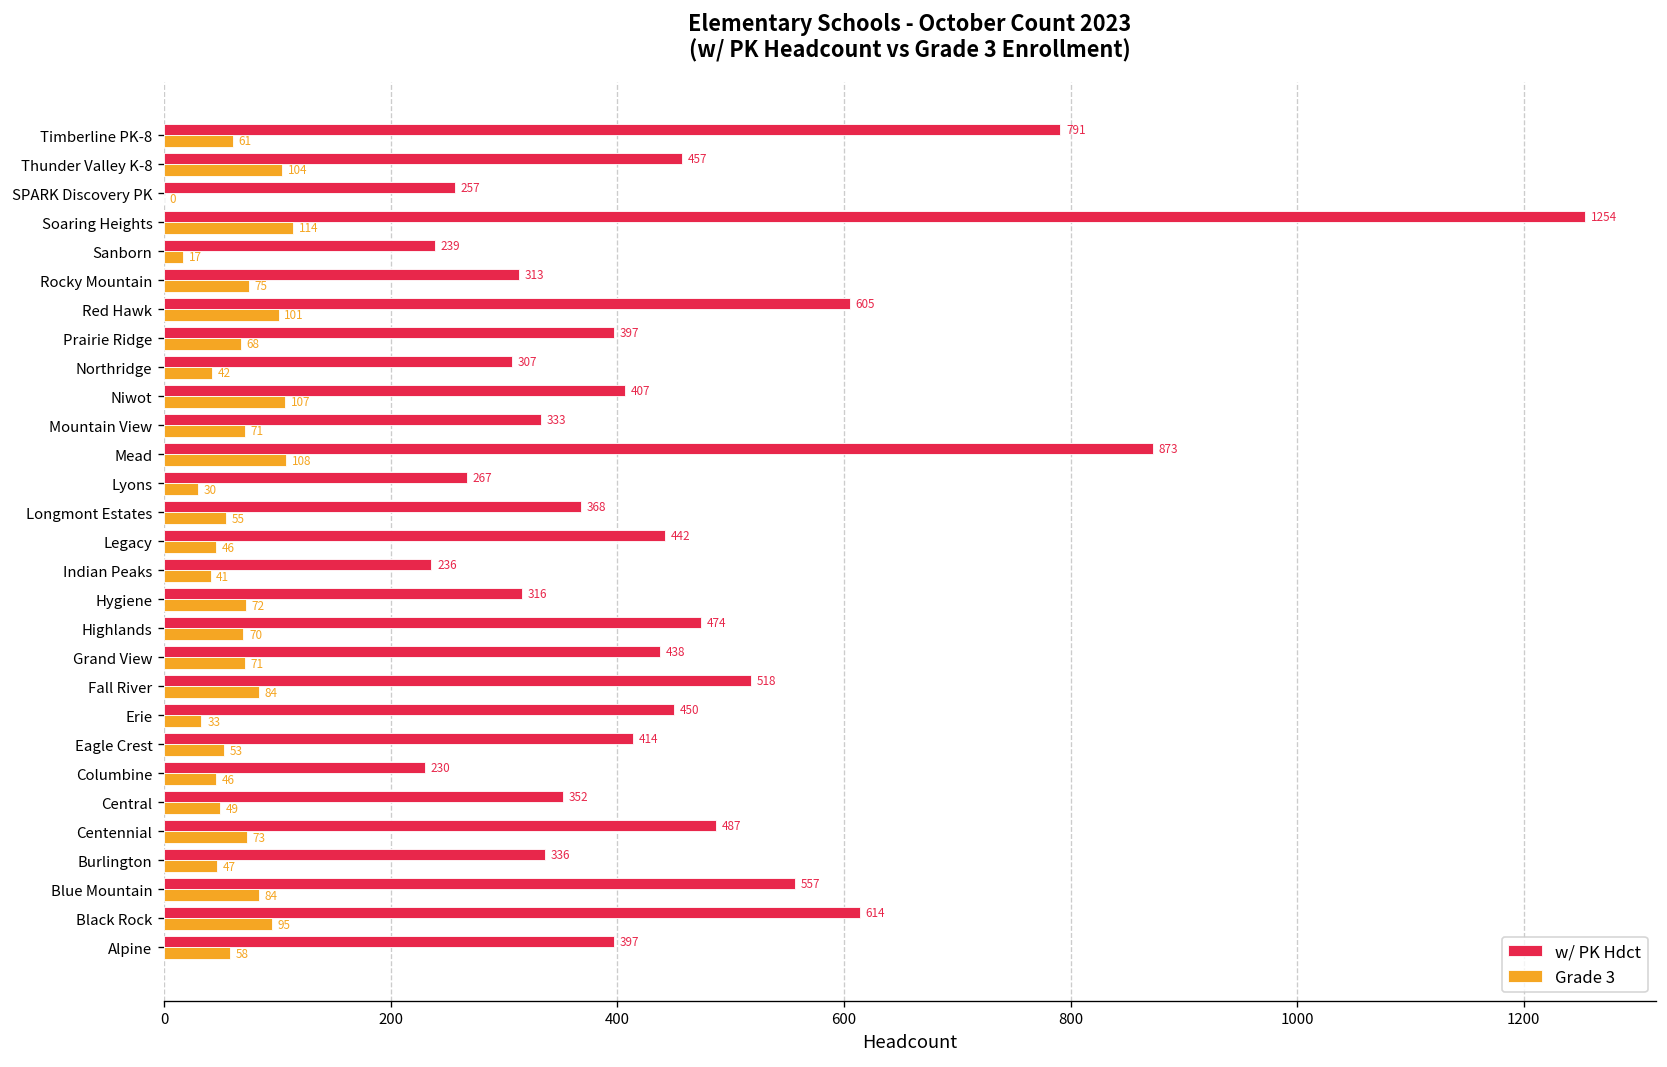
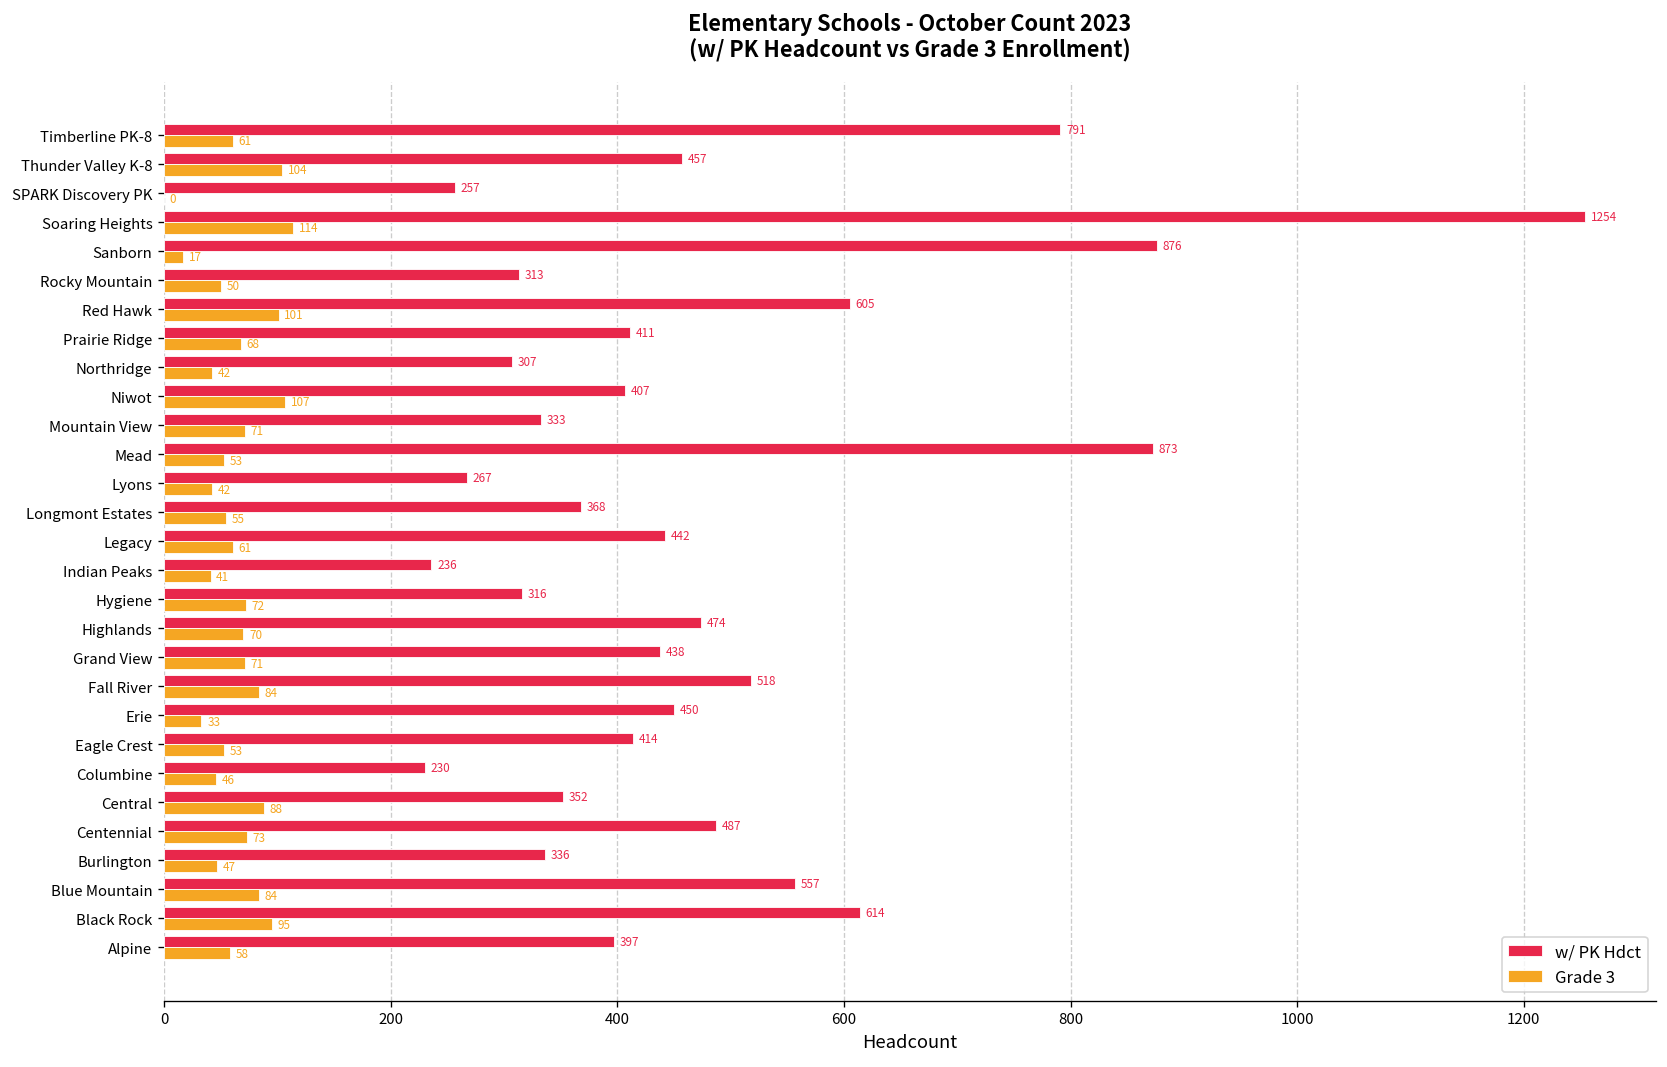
w/ PK Hdct, Sanborn: 239 -> 876
Grade 3, Rocky Mountain: 75 -> 50
w/ PK Hdct, Prairie Ridge: 397 -> 411
Grade 3, Mead: 108 -> 53
Grade 3, Lyons: 30 -> 42
Grade 3, Legacy: 46 -> 61
Grade 3, Central: 49 -> 88
